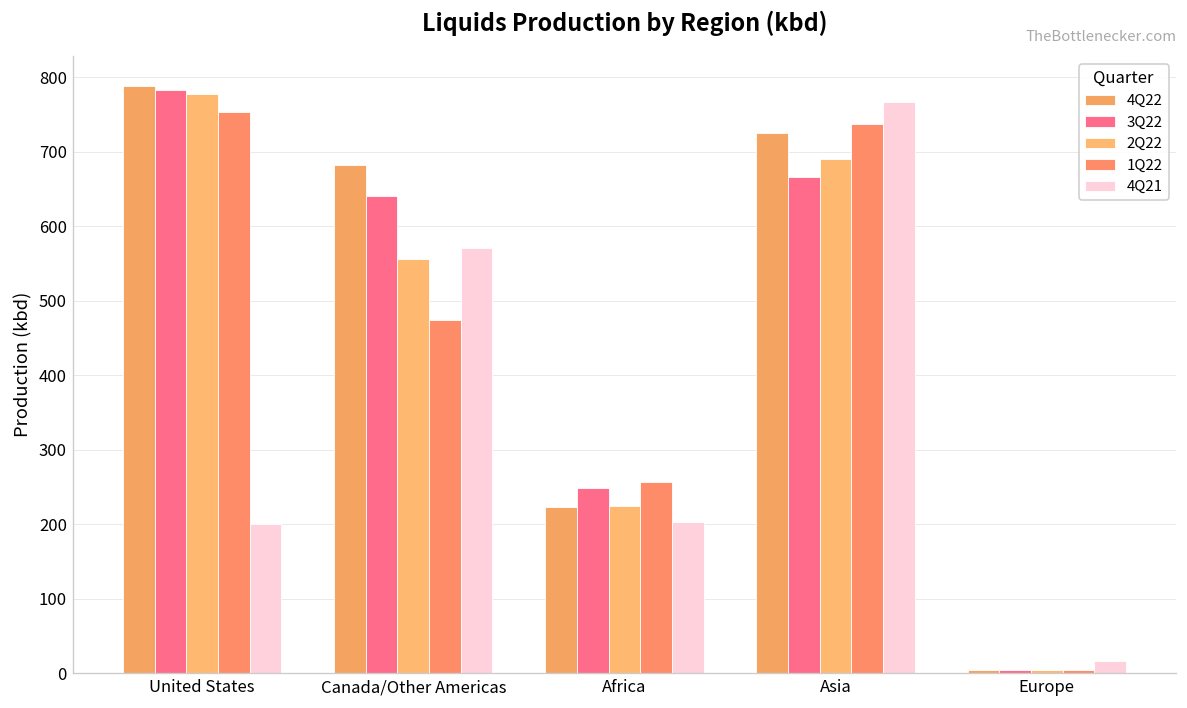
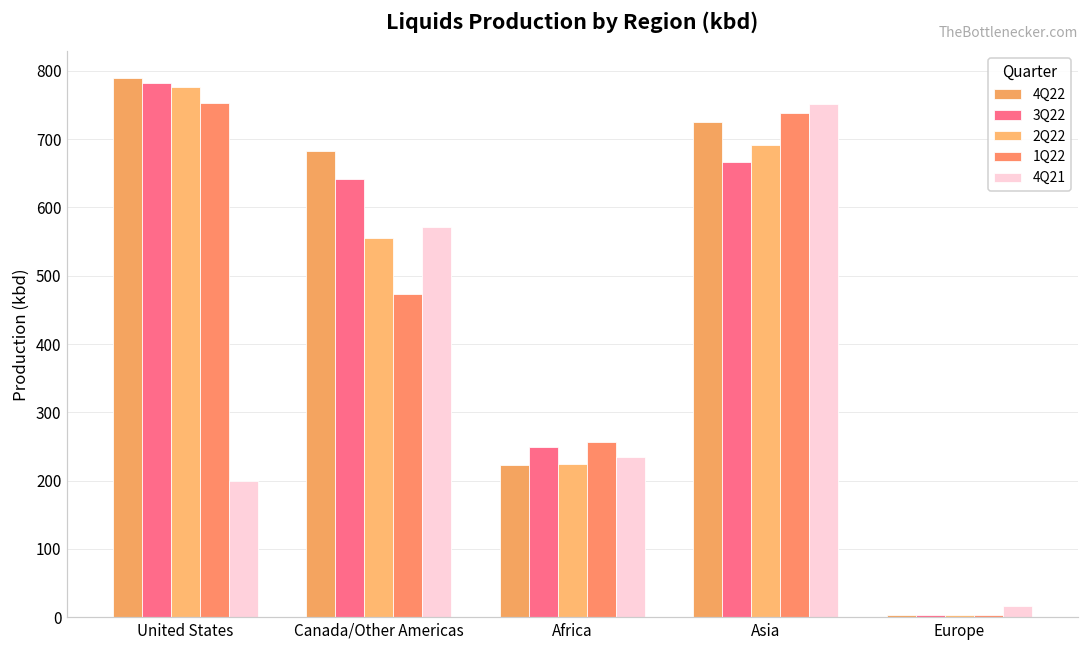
4Q21, Africa: 200 -> 240
4Q21, Asia: 770 -> 750
